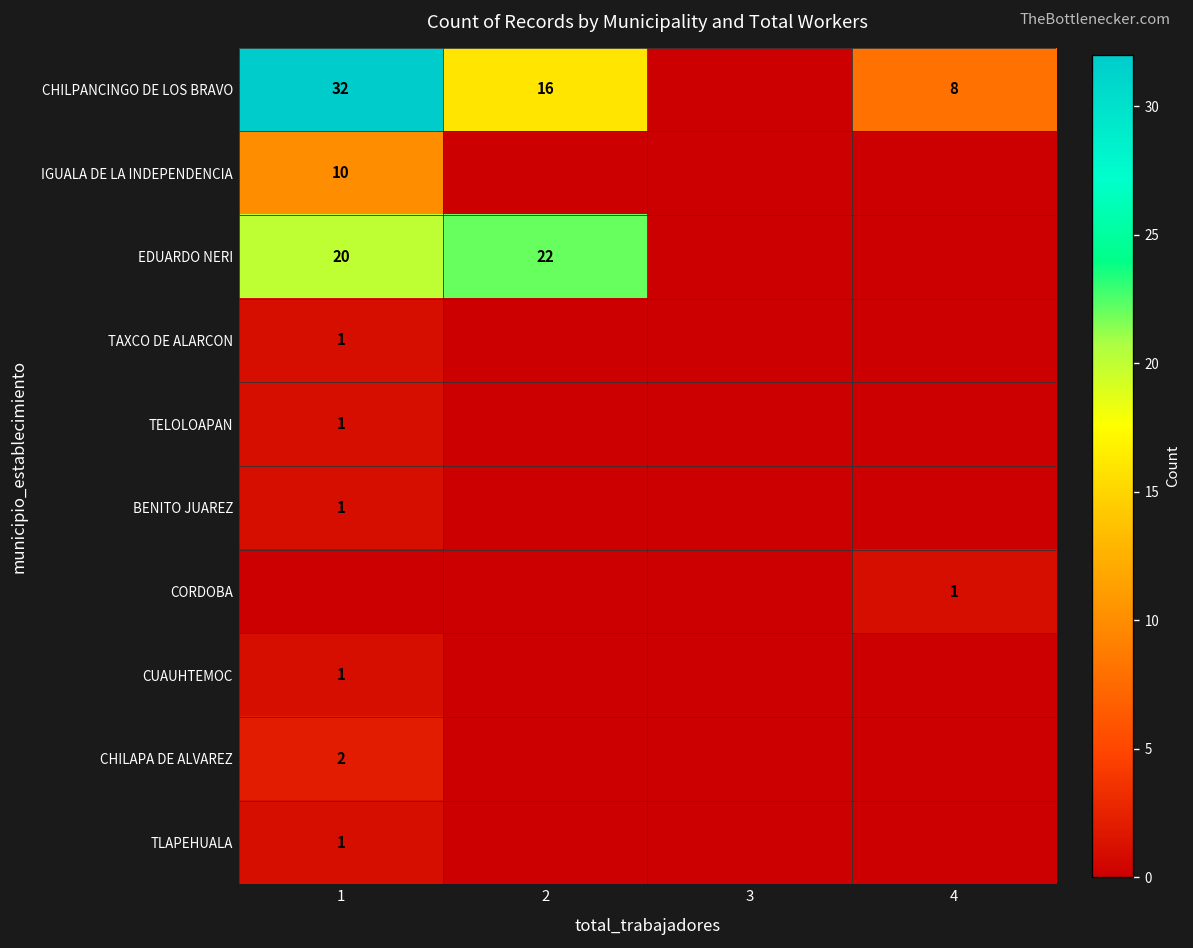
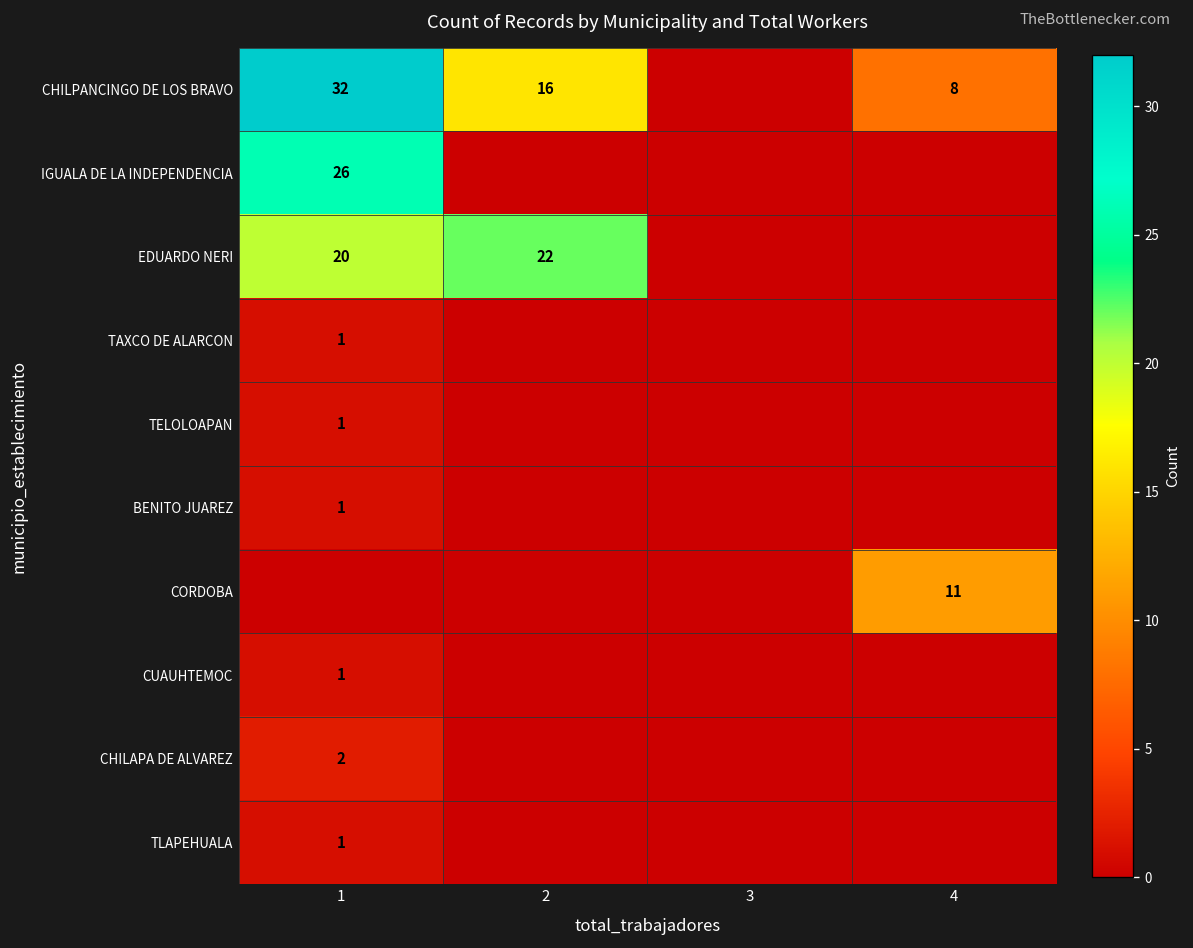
IGUALA DE LA INDEPENDENCIA, 1: 10 -> 26
CORDOBA, 4: 1 -> 11
